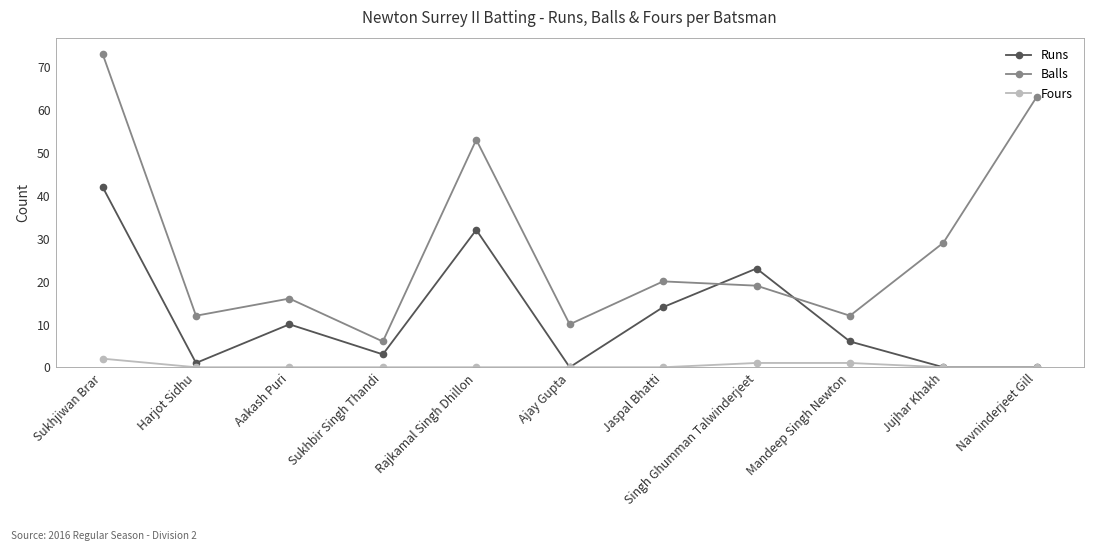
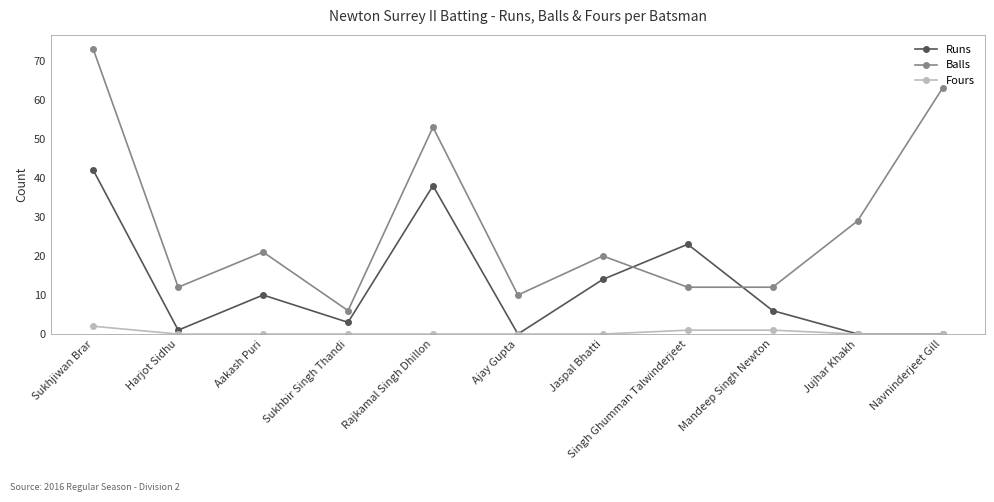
Balls, Aakash Puri: 16 -> 21
Runs, Rajkamal Singh Dhillon: 32 -> 38
Balls, Singh Ghumman Talwinderjeet: 19 -> 12
